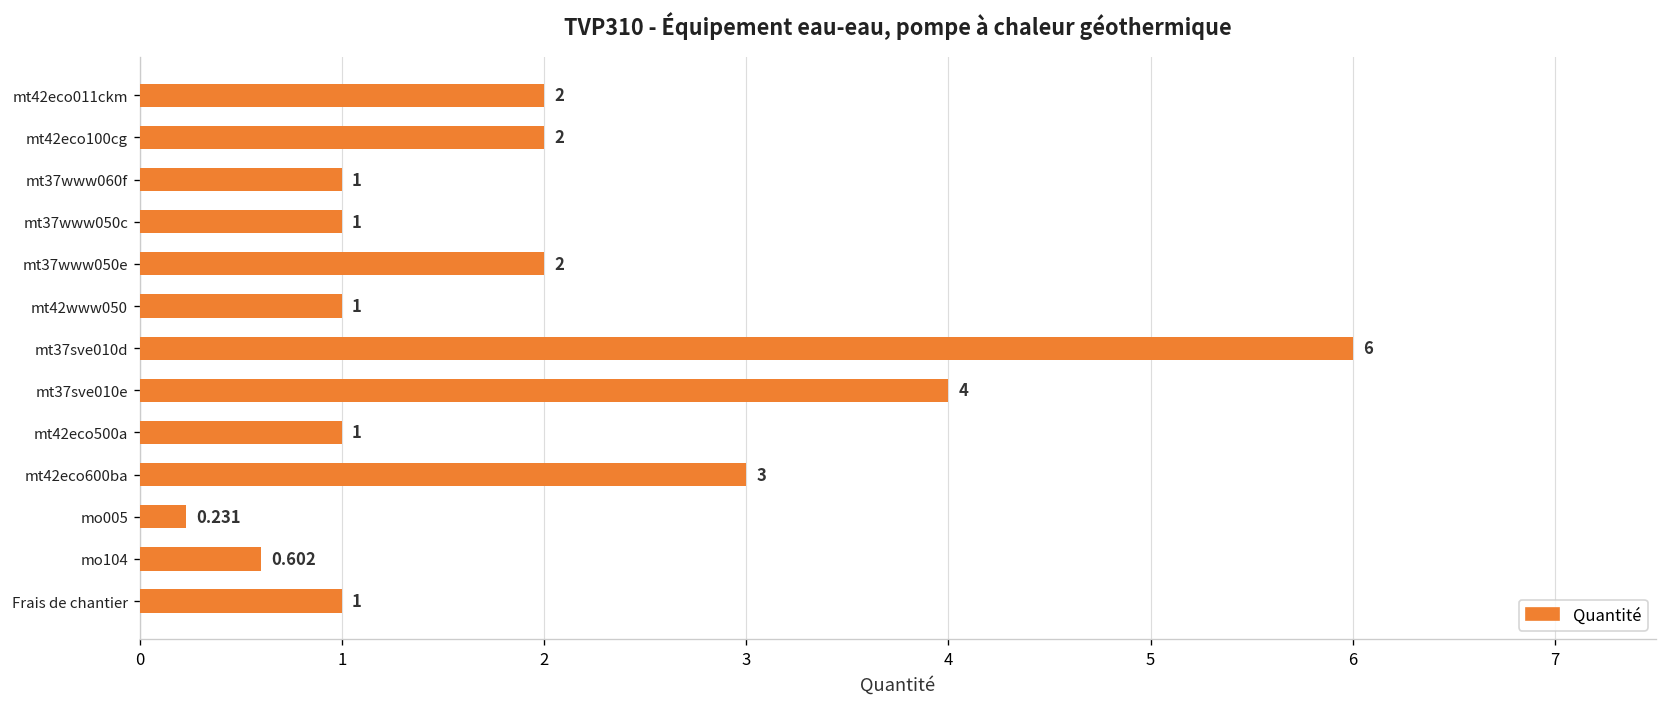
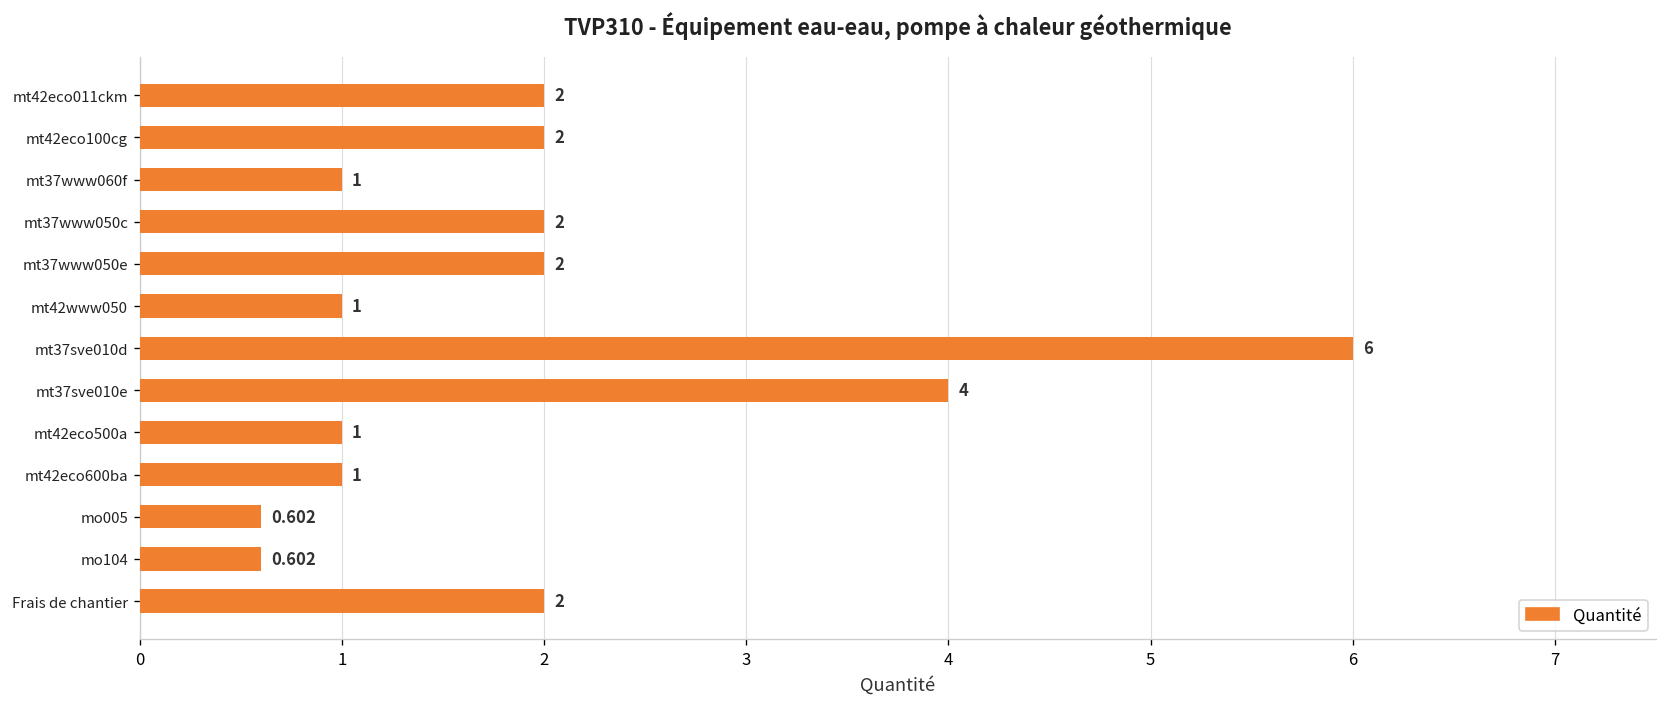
mt37www050c: 1 -> 2
mt42eco600ba: 3 -> 1
mo005: 0.231 -> 0.602
Frais de chantier: 1 -> 2
